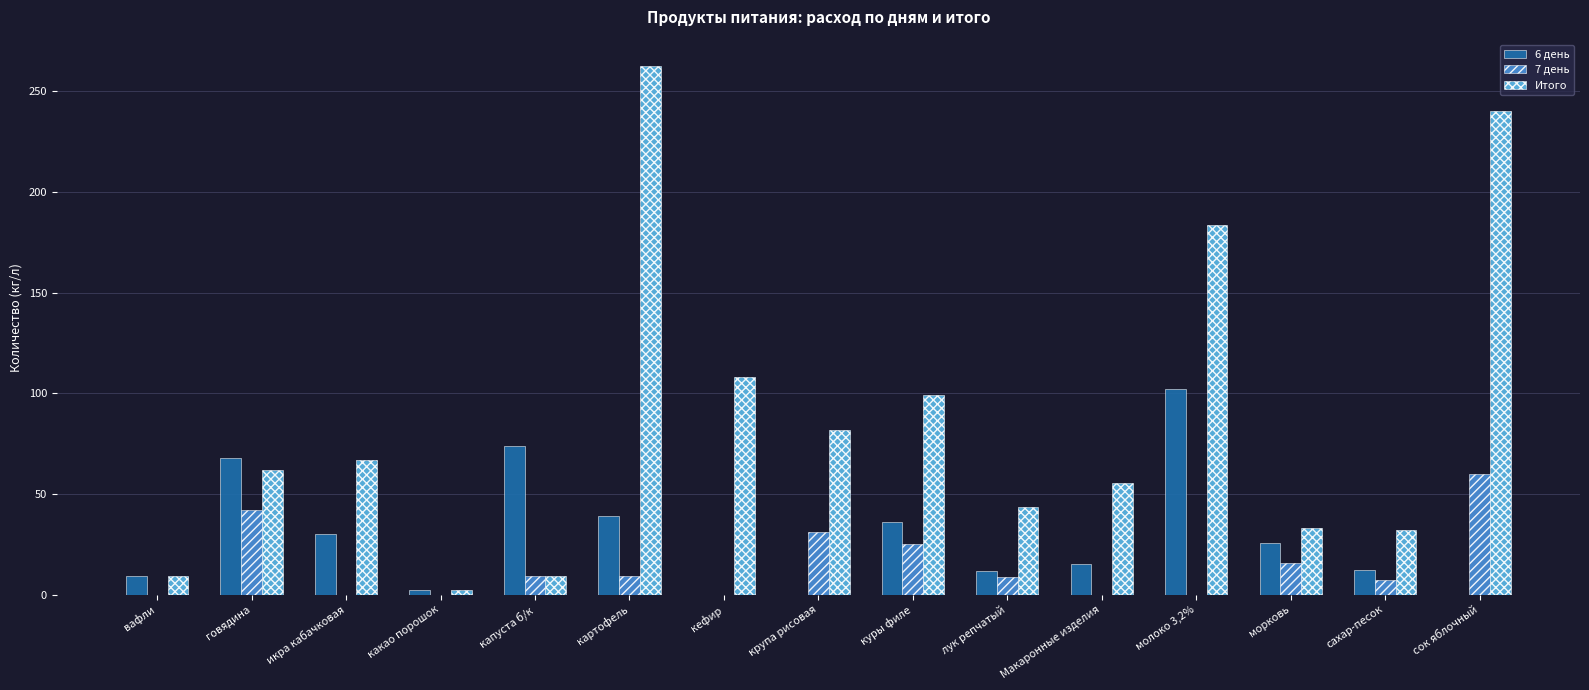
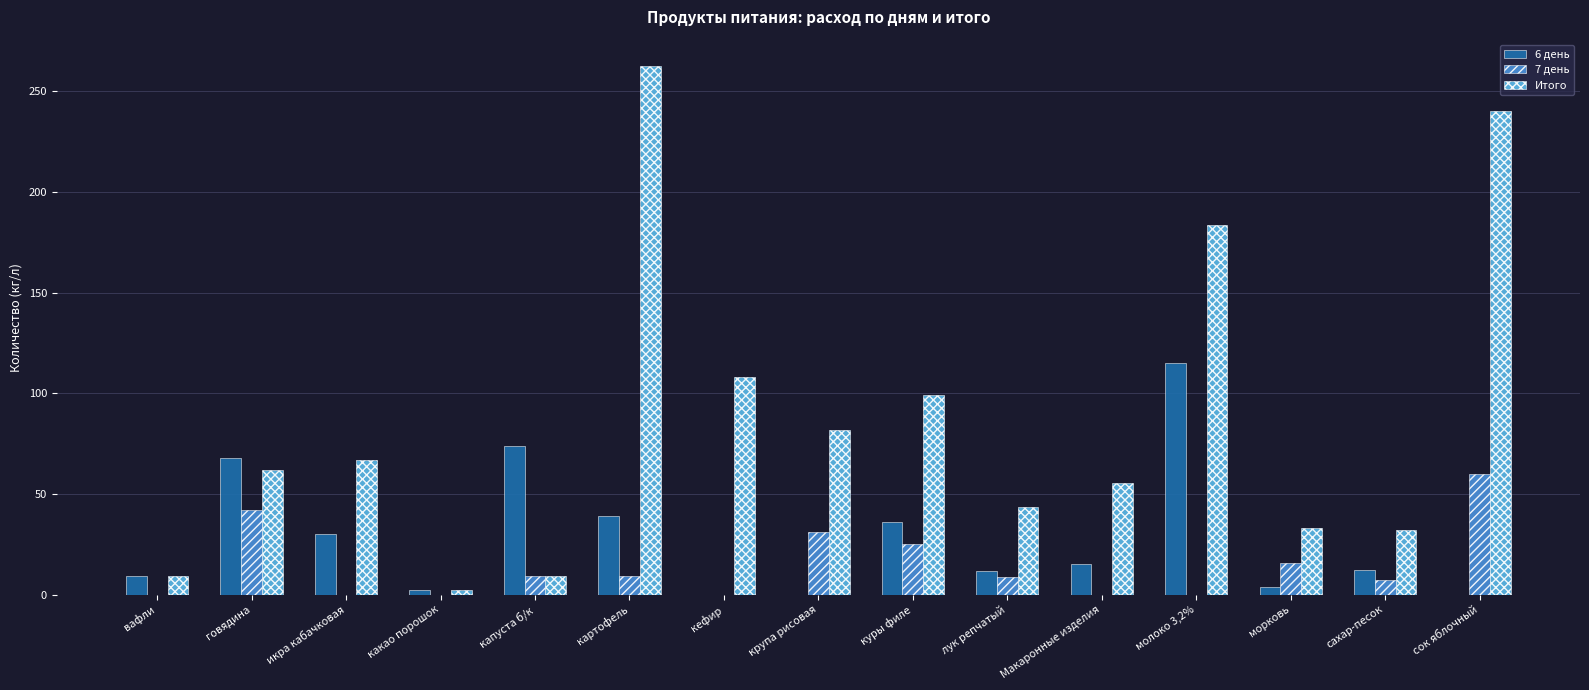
6 день, молоко 3,2%: 102 -> 115
6 день, морковь: 25 -> 4
